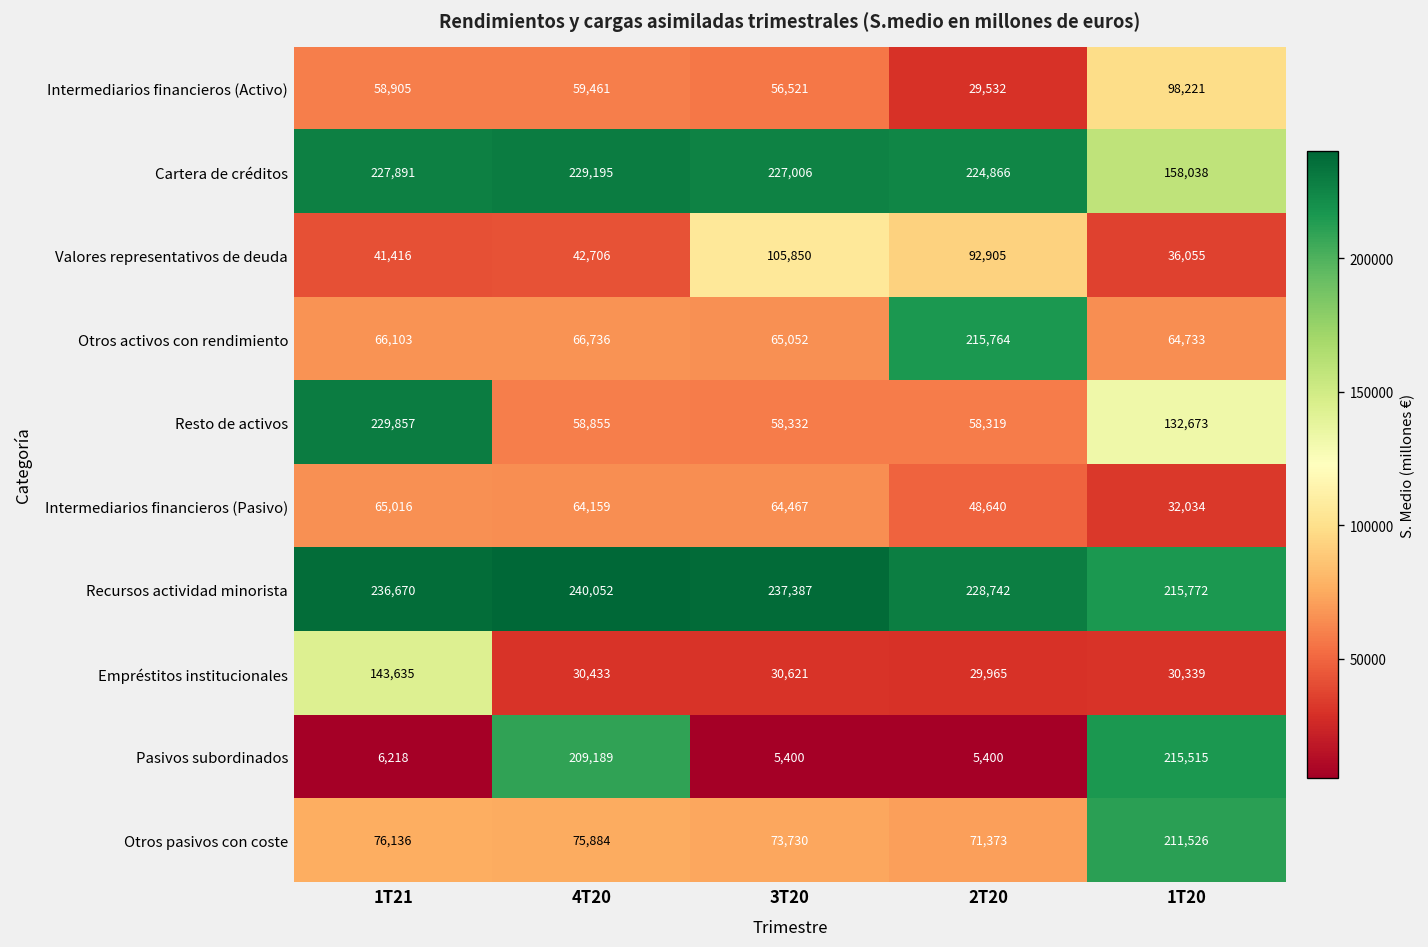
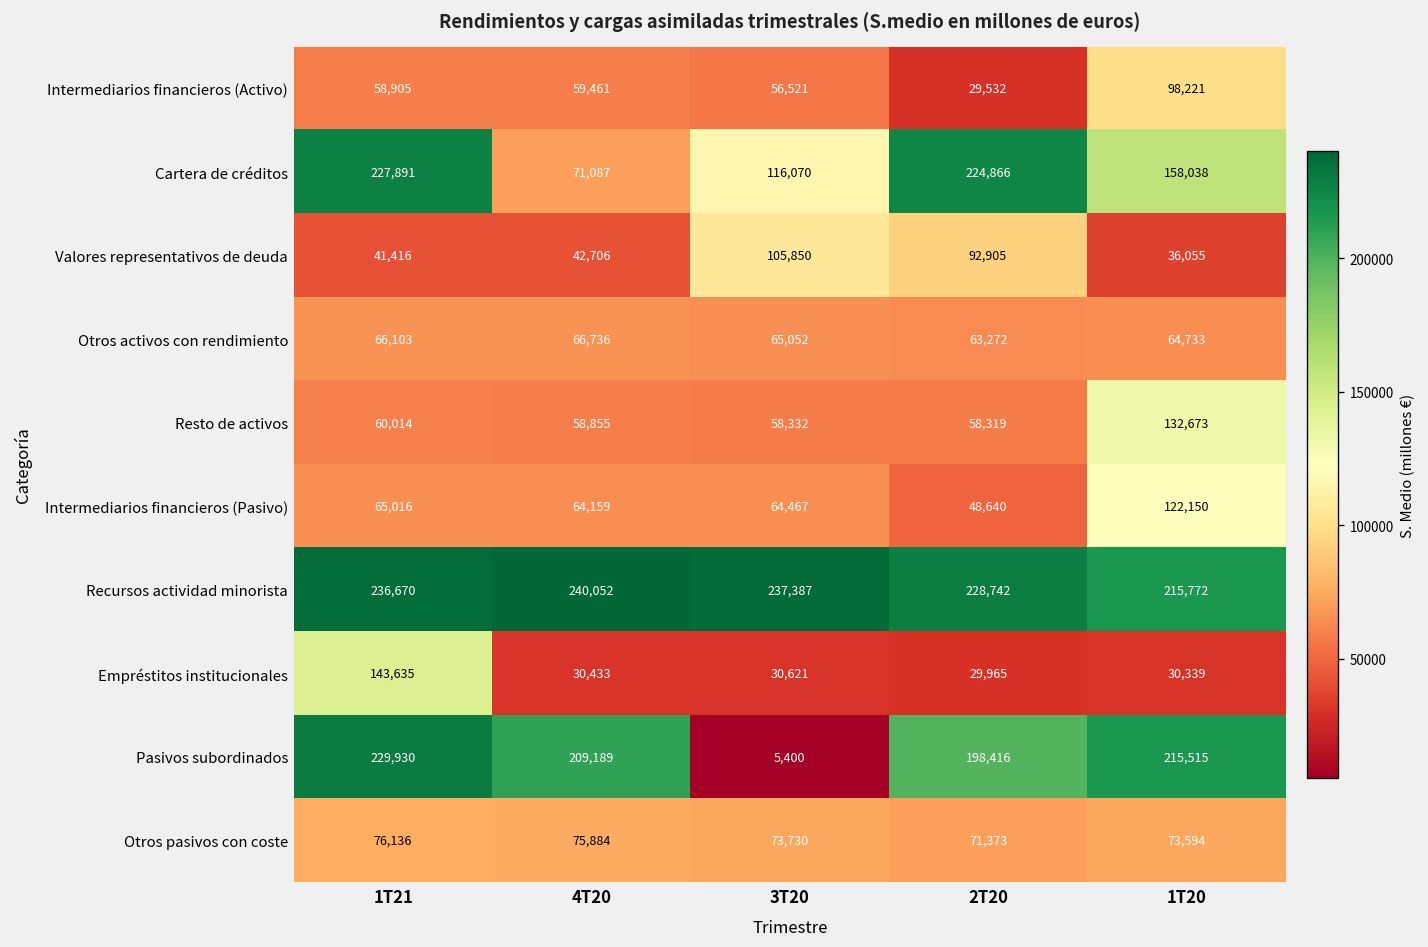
Cartera de créditos, 4T20: 229,195 -> 71,087
Cartera de créditos, 3T20: 227,006 -> 116,070
Otros activos con rendimiento, 2T20: 215,764 -> 63,272
Resto de activos, 1T21: 229,857 -> 60,014
Intermediarios financieros (Pasivo), 1T20: 32,034 -> 122,150
Pasivos subordinados, 1T21: 6,218 -> 229,930
Pasivos subordinados, 2T20: 5,400 -> 198,416
Otros pasivos con coste, 1T20: 211,526 -> 73,594
